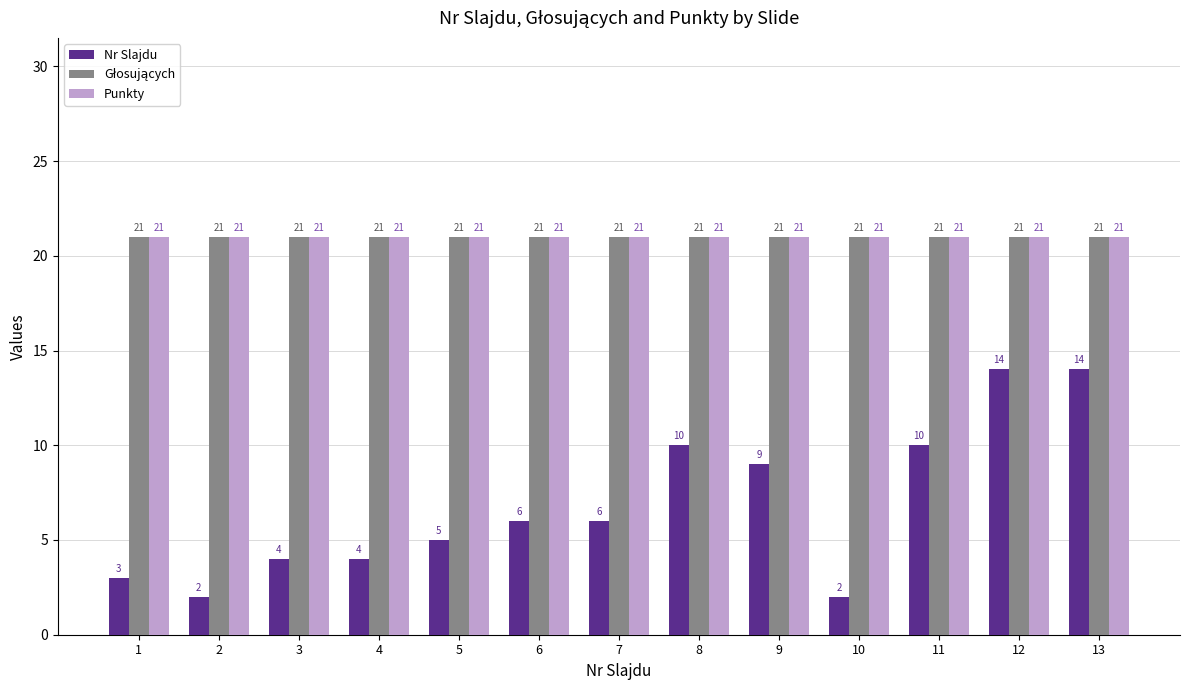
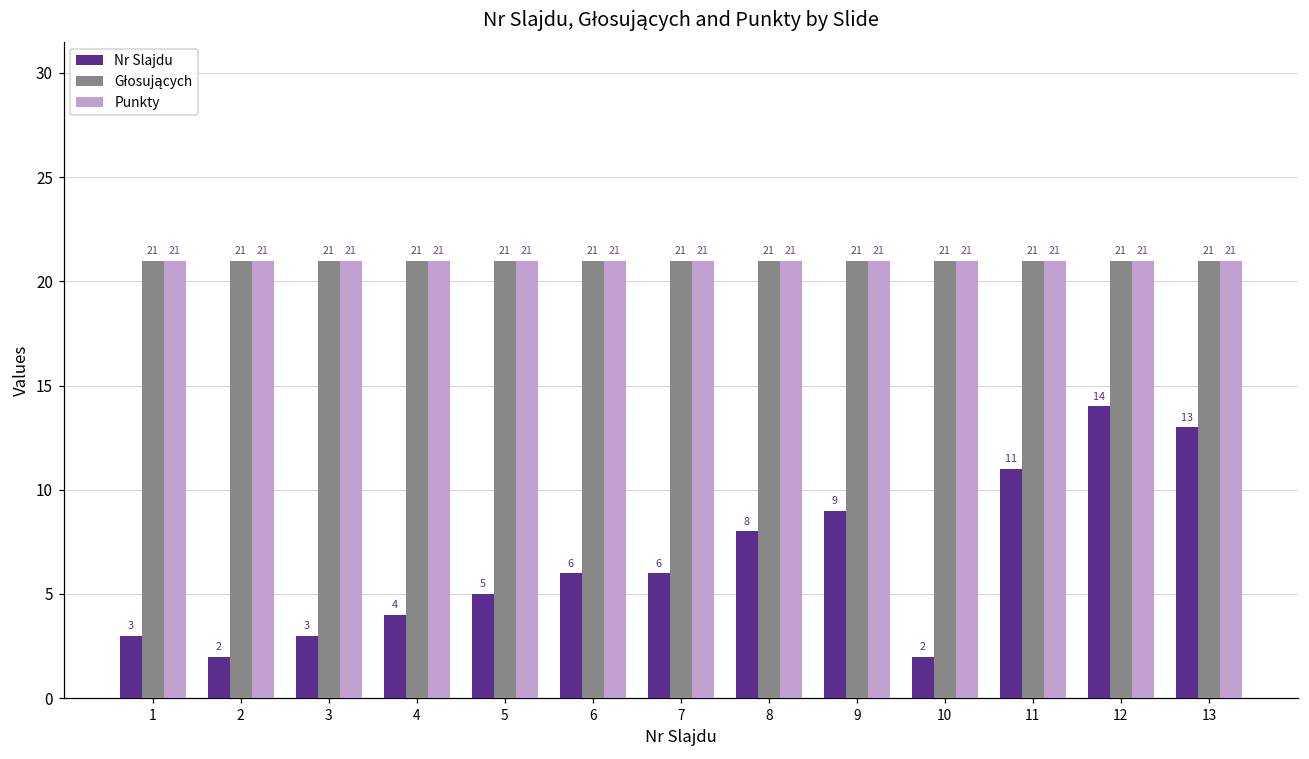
Nr Slajdu, 3: 4 -> 3
Nr Slajdu, 8: 10 -> 8
Nr Slajdu, 11: 10 -> 11
Nr Slajdu, 13: 14 -> 13
